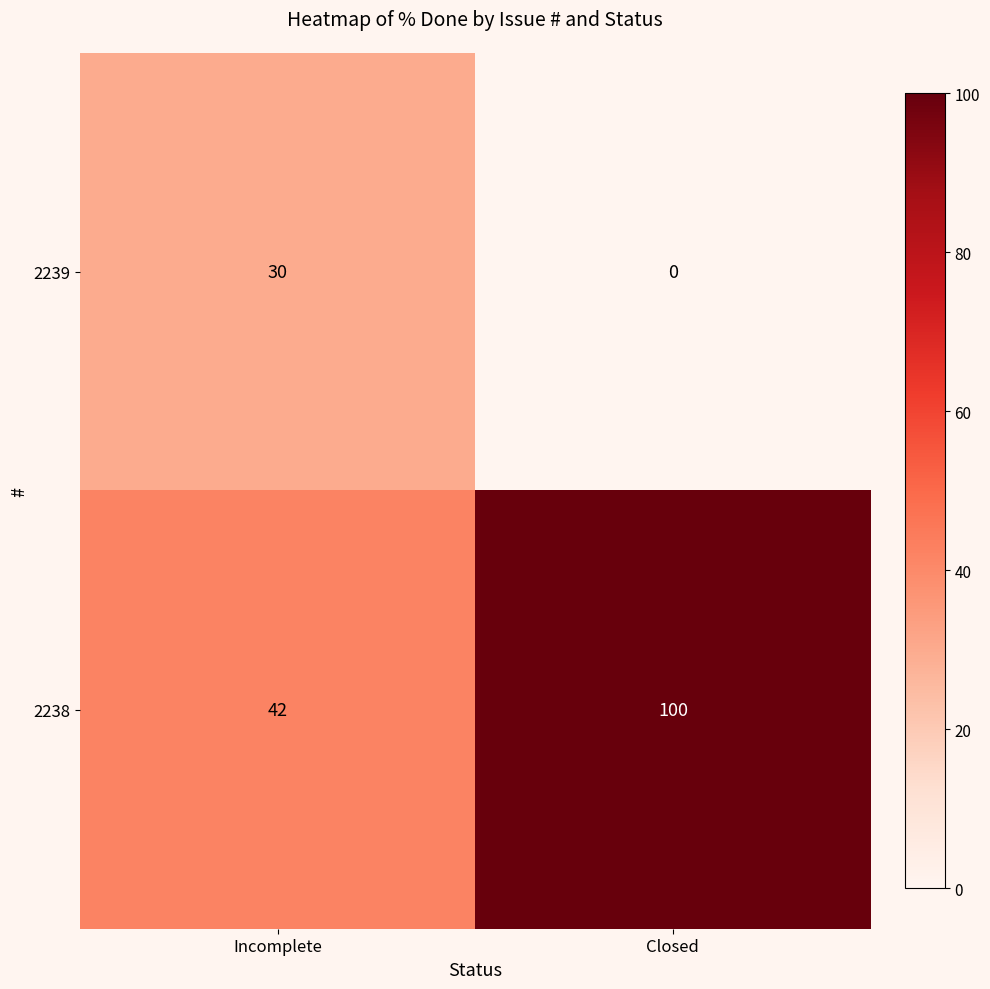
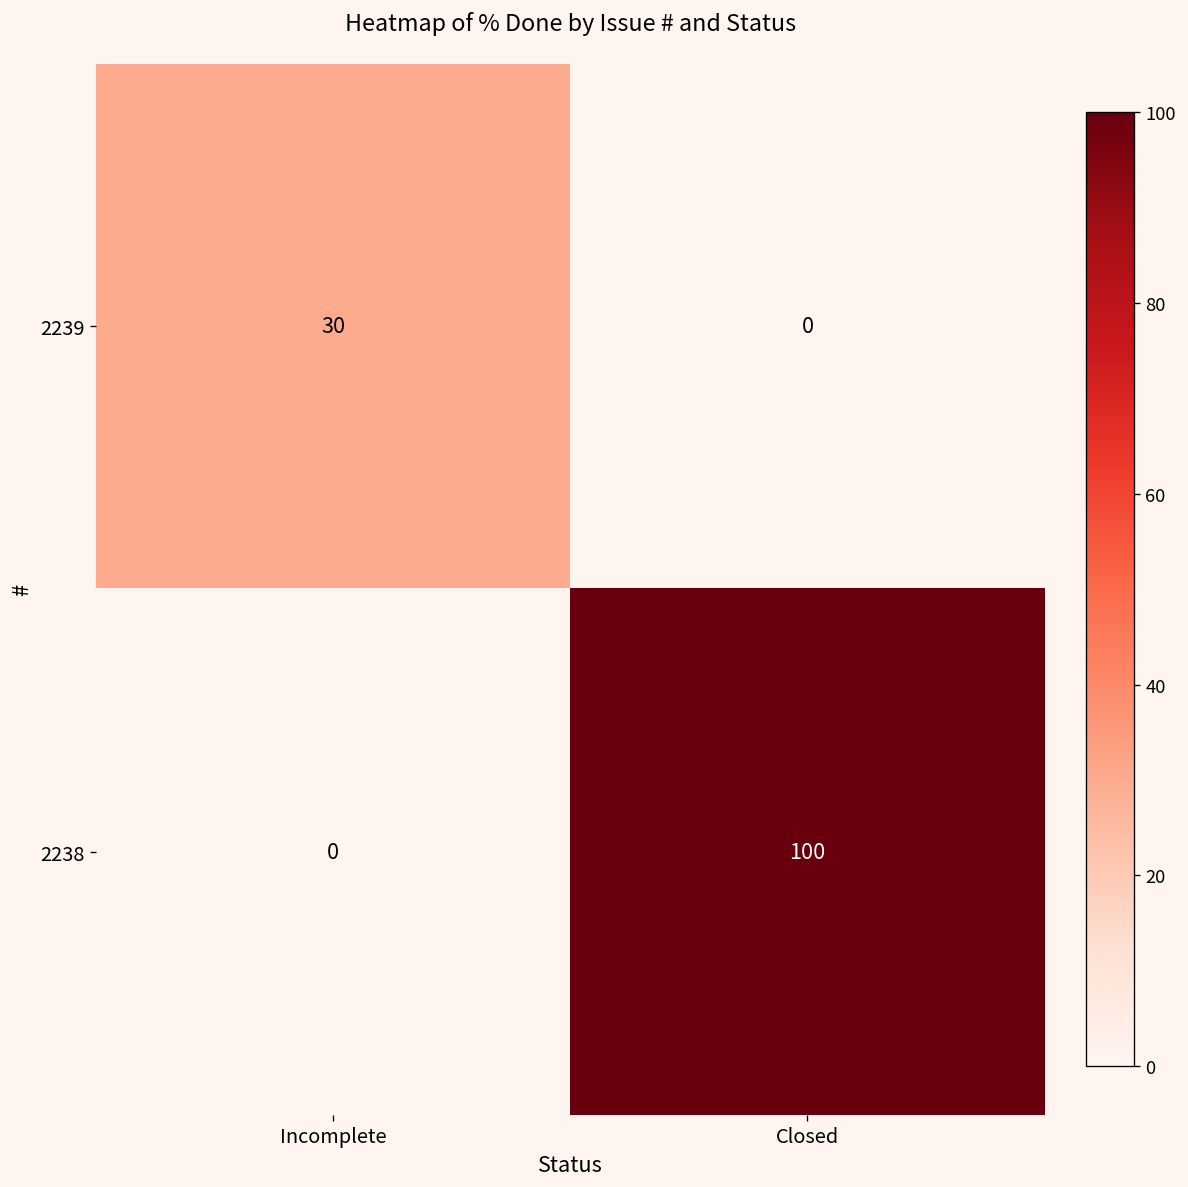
2238, Incomplete: 42 -> 0
